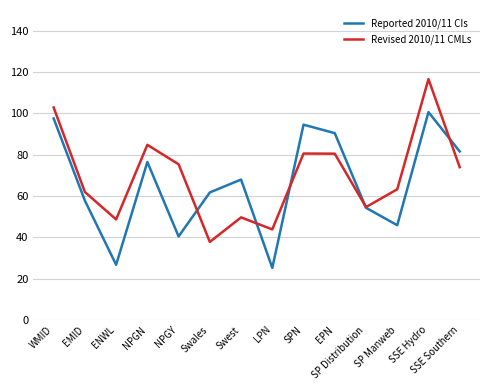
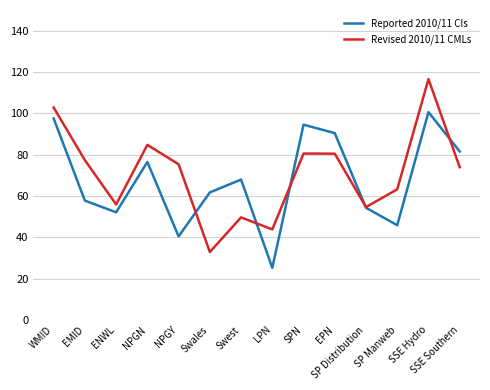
Revised 2010/11 CMLs, EMID: 62 -> 77
Reported 2010/11 CIs, ENWL: 27 -> 52
Revised 2010/11 CMLs, ENWL: 49 -> 56
Revised 2010/11 CMLs, Swales: 38 -> 33
